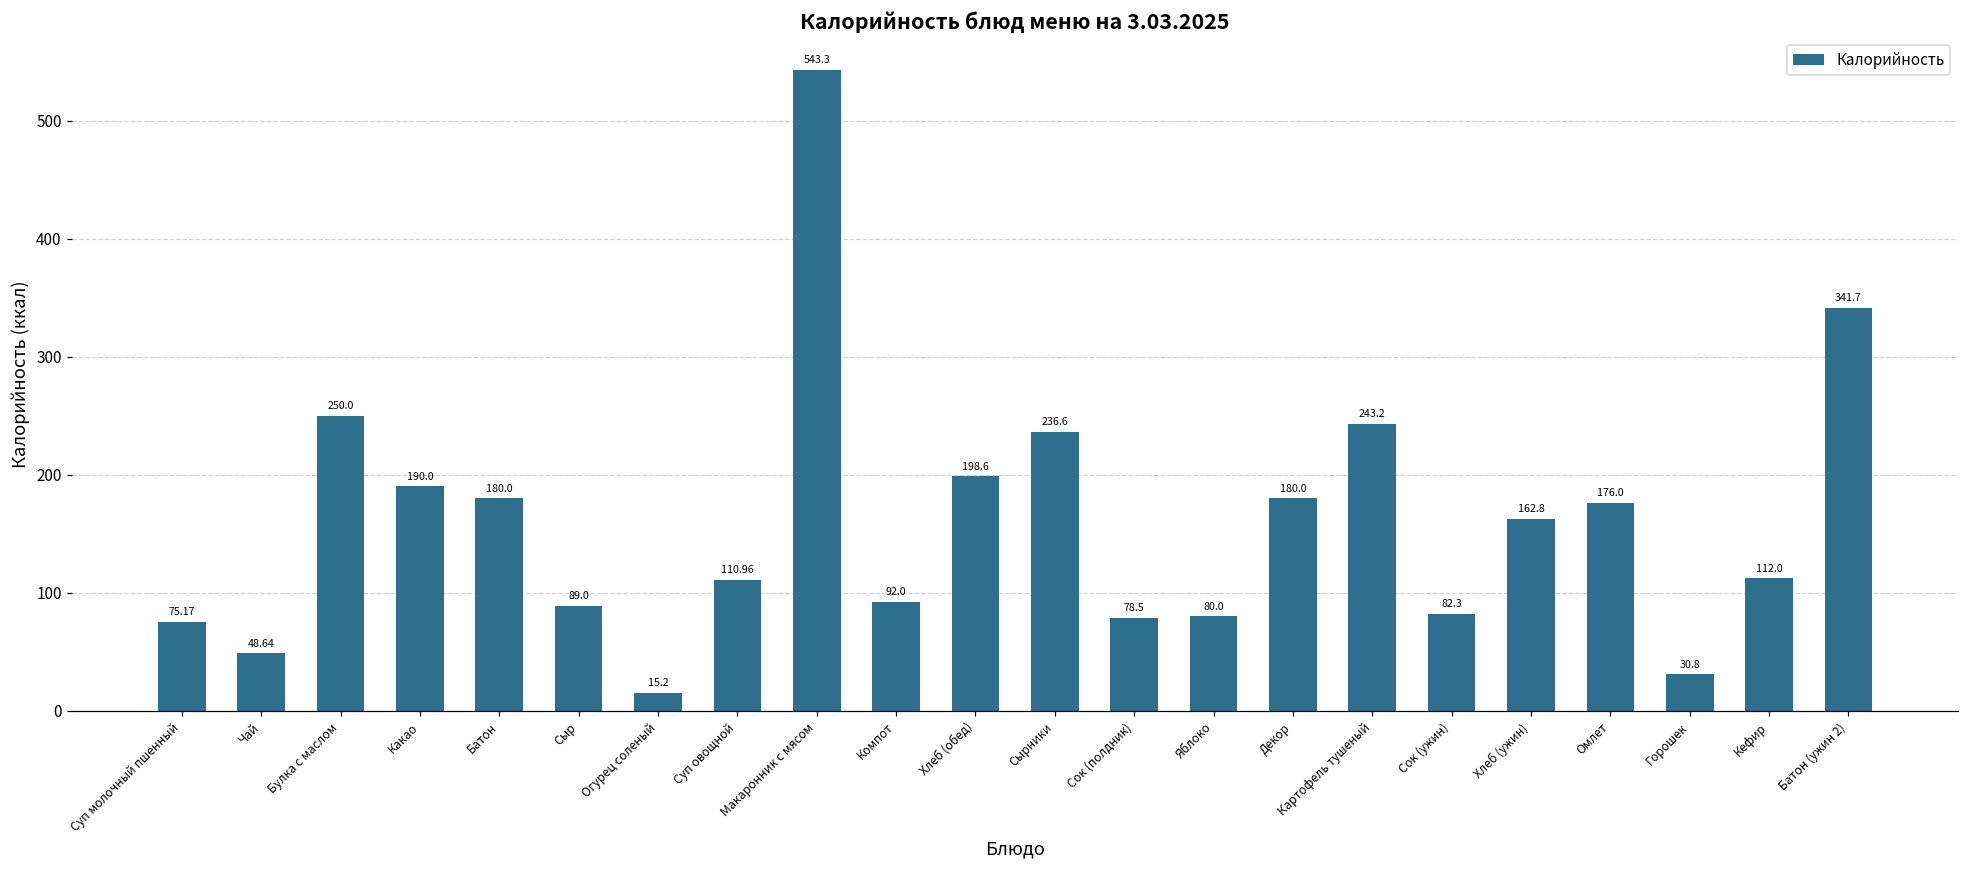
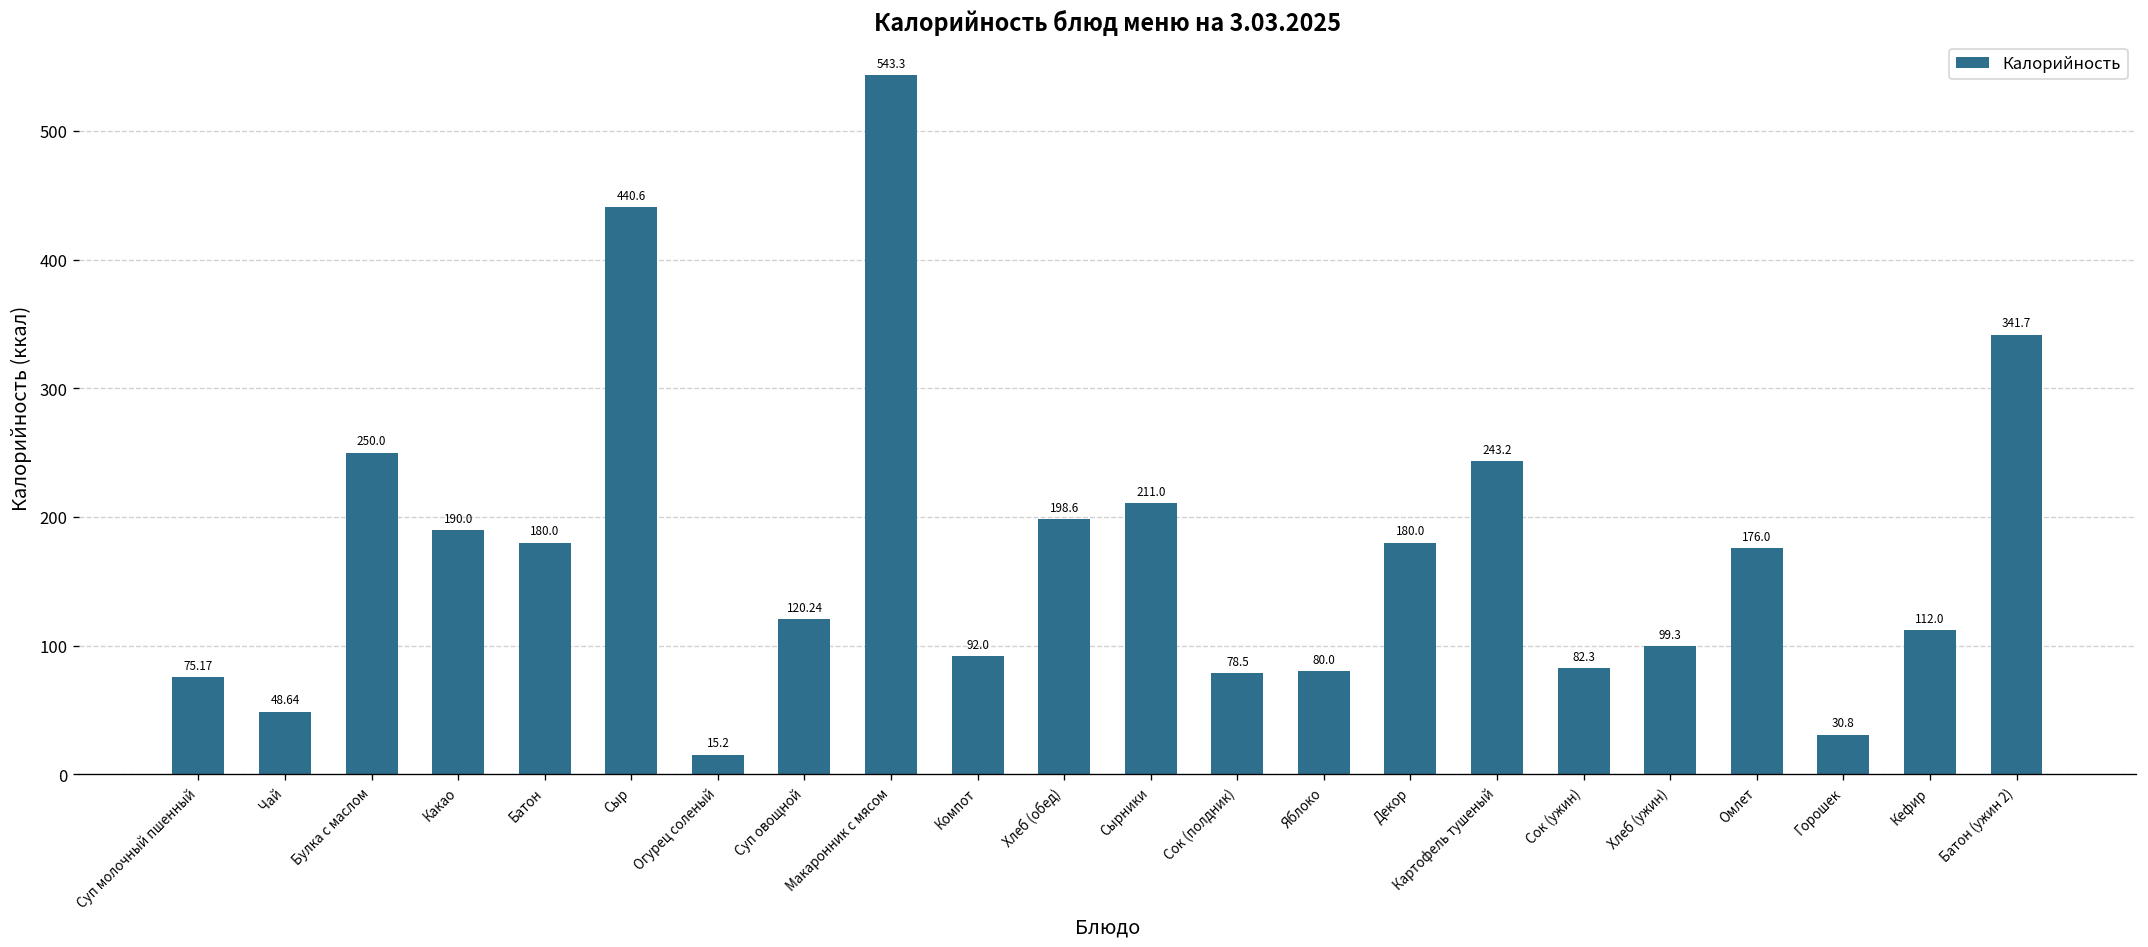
Сыр: 89.0 -> 440.6
Суп овощной: 110.96 -> 120.24
Сырники: 236.6 -> 211.0
Хлеб (ужин): 162.8 -> 99.3
